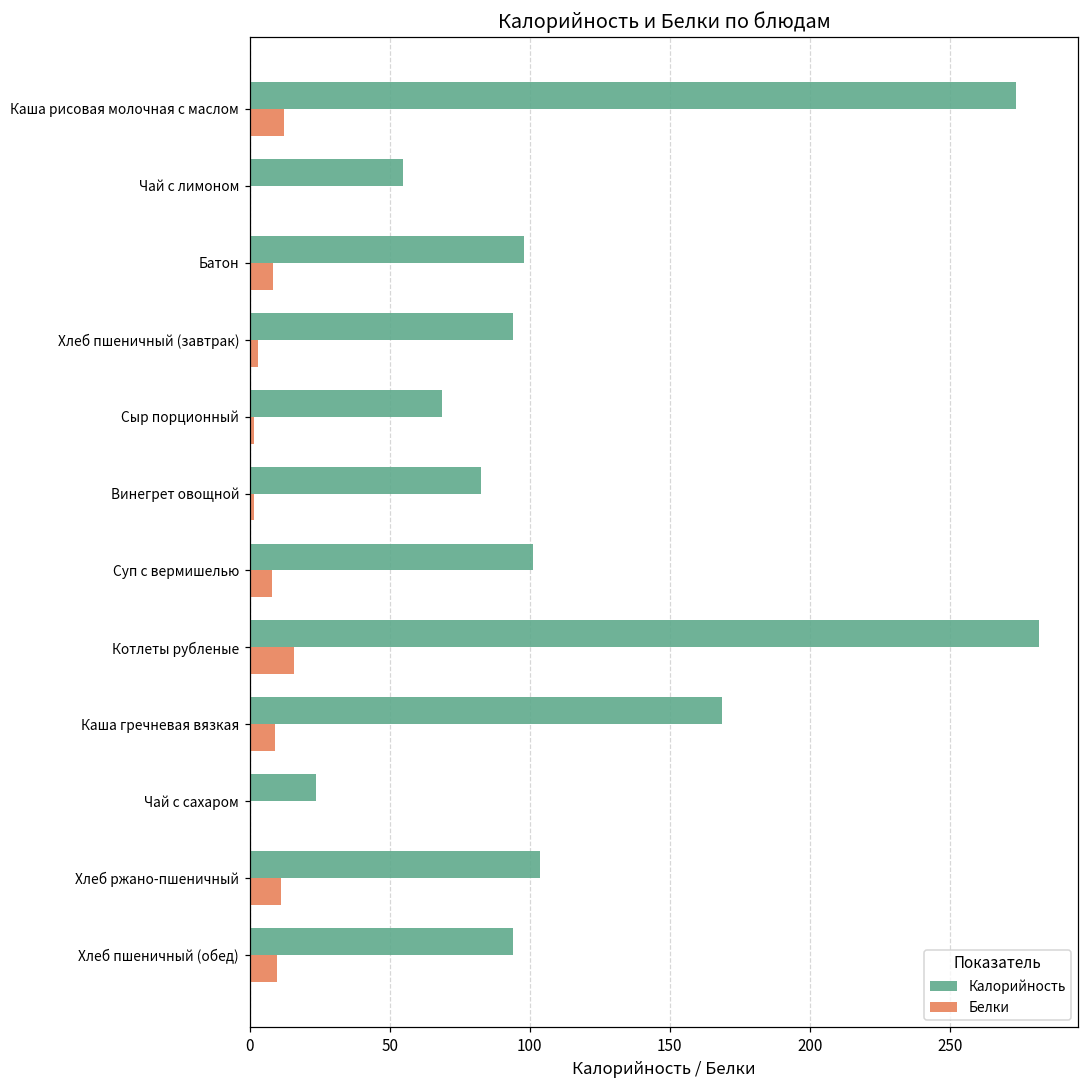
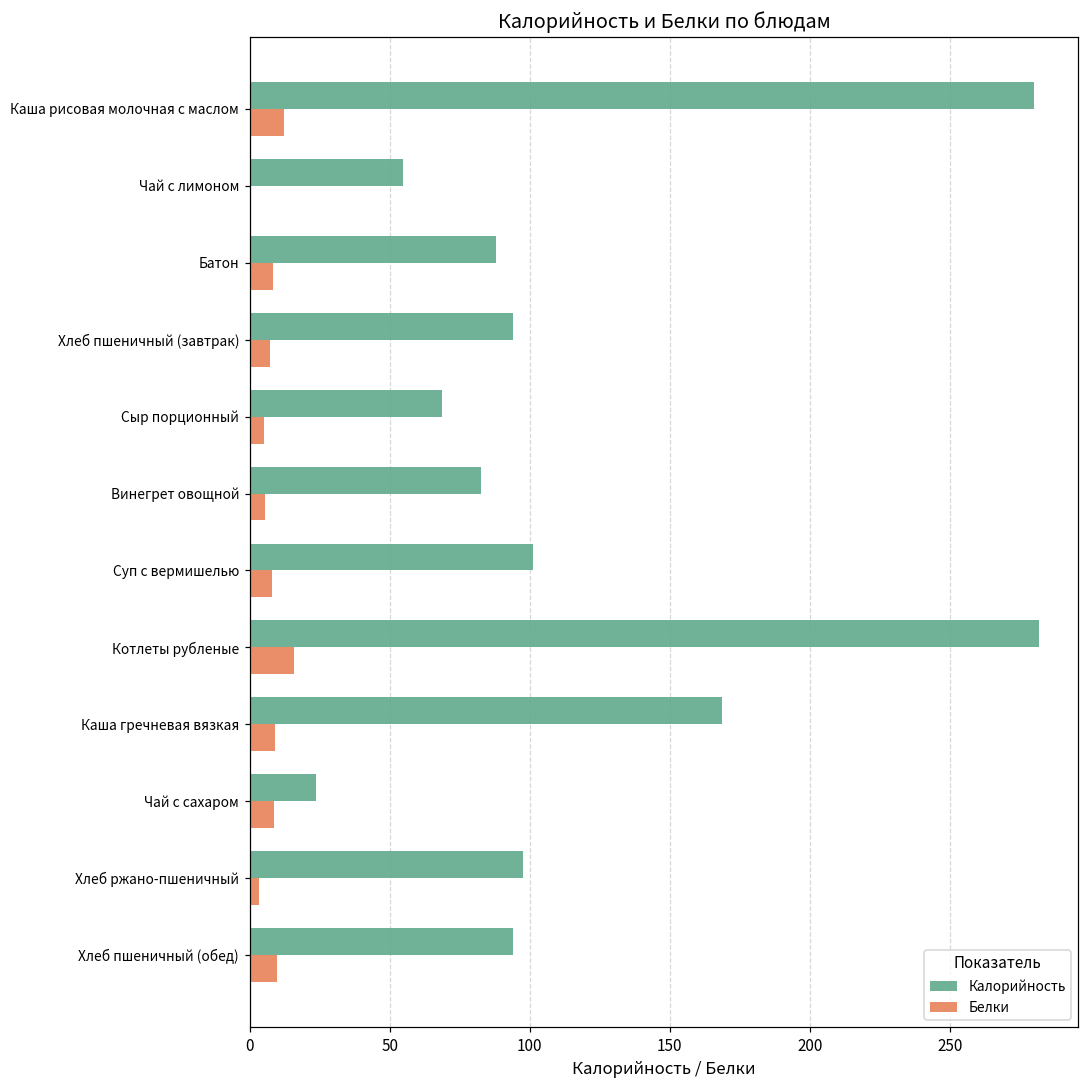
Калорийность, Каша рисовая молочная с маслом: 274 -> 280
Калорийность, Батон: 98 -> 88
Белки, Хлеб пшеничный (завтрак): 3 -> 7
Белки, Сыр порционный: 2 -> 5
Белки, Винегрет овощной: 2 -> 5
Белки, Чай с сахаром: 0 -> 9
Калорийность, Хлеб ржано-пшеничный: 104 -> 98
Белки, Хлеб ржано-пшеничный: 11 -> 3
